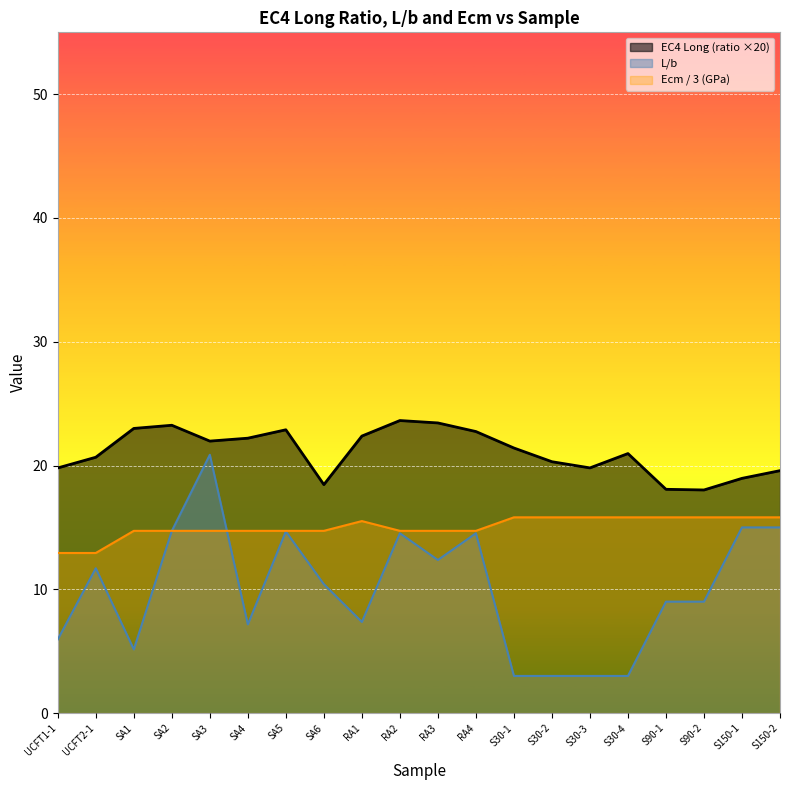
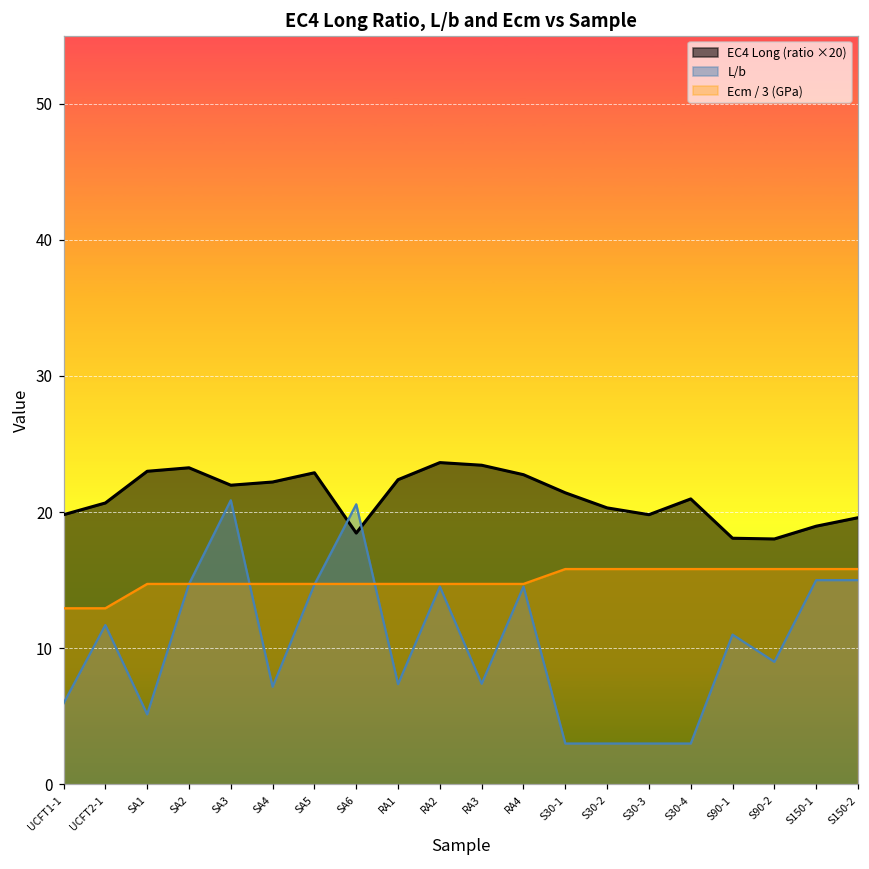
L/b, SA6: 10.4 -> 20.6
Ecm / 3 (GPa), RA1: 15.5 -> 14.7
L/b, RA3: 12.4 -> 7.4
L/b, S90-1: 9 -> 11
